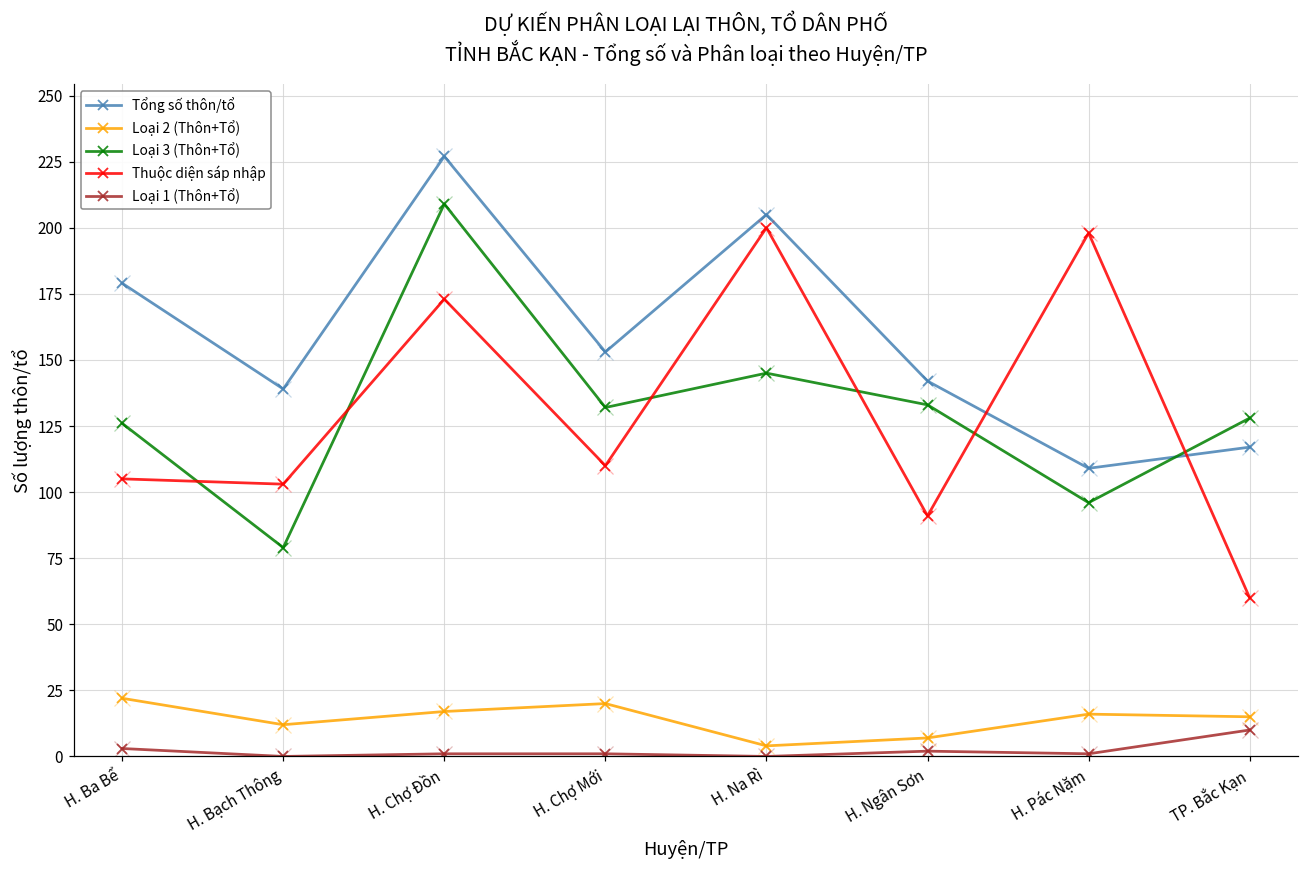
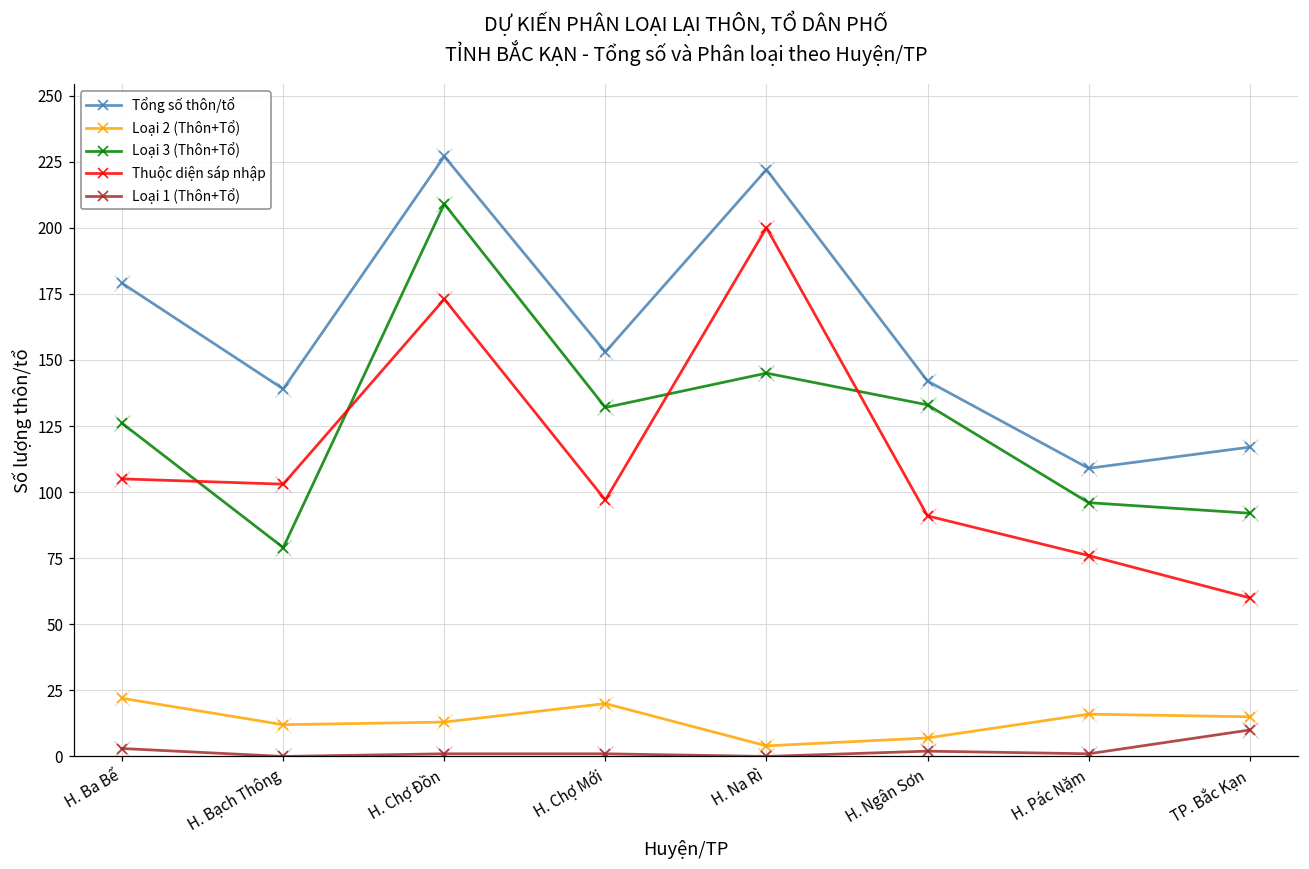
Loại 2 (Thôn+Tổ), H. Chợ Đồn: 17 -> 13
Thuộc diện sáp nhập, H. Chợ Mới: 110 -> 97
Tổng số thôn/tổ, H. Na Rì: 205 -> 222
Thuộc diện sáp nhập, H. Pác Nặm: 198 -> 76
Loại 3 (Thôn+Tổ), TP. Bắc Kạn: 128 -> 92
